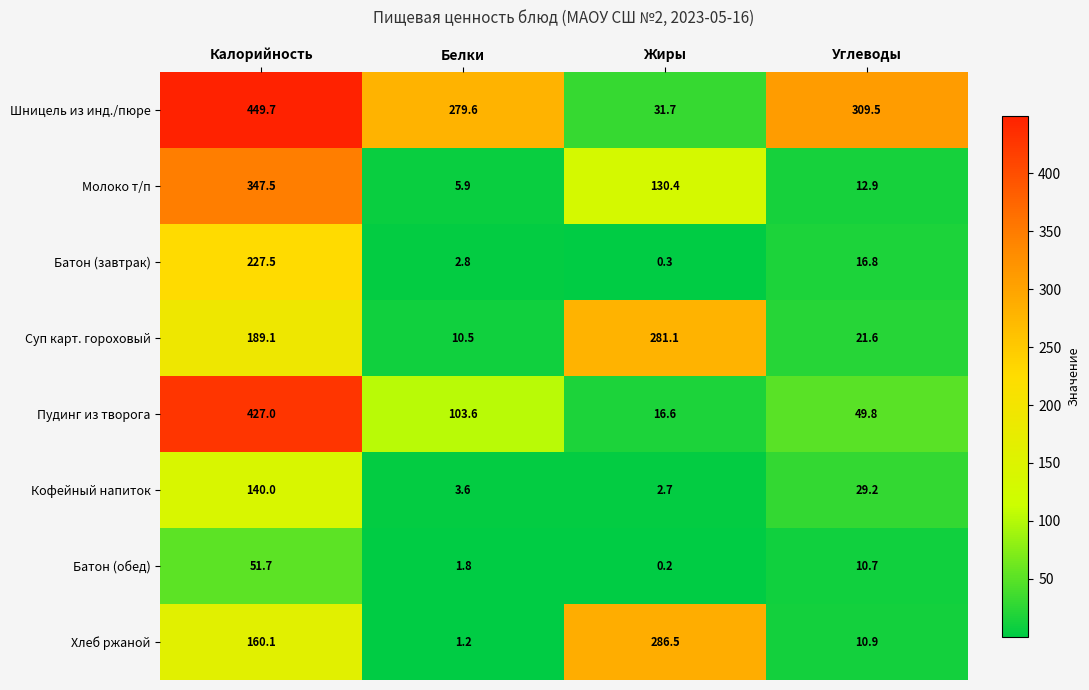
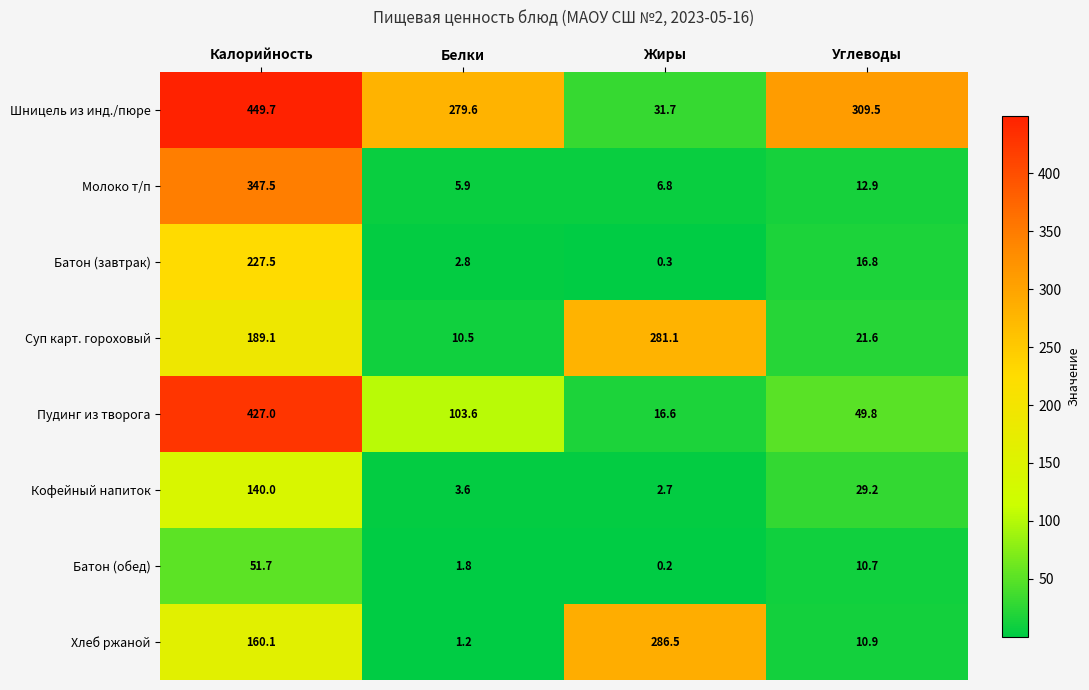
Молоко т/п, Жиры: 130.4 -> 6.8
